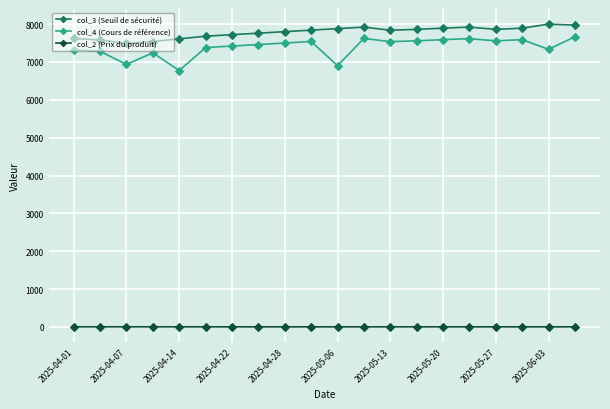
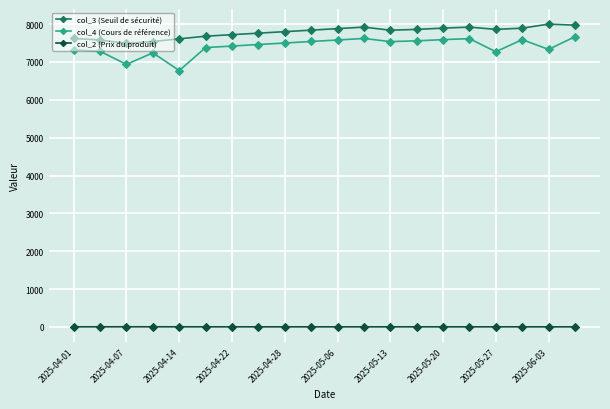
col_4 (Cours de référence), 2025-05-06: 6900 -> 7600
col_4 (Cours de référence), 2025-05-27: 7600 -> 7300
